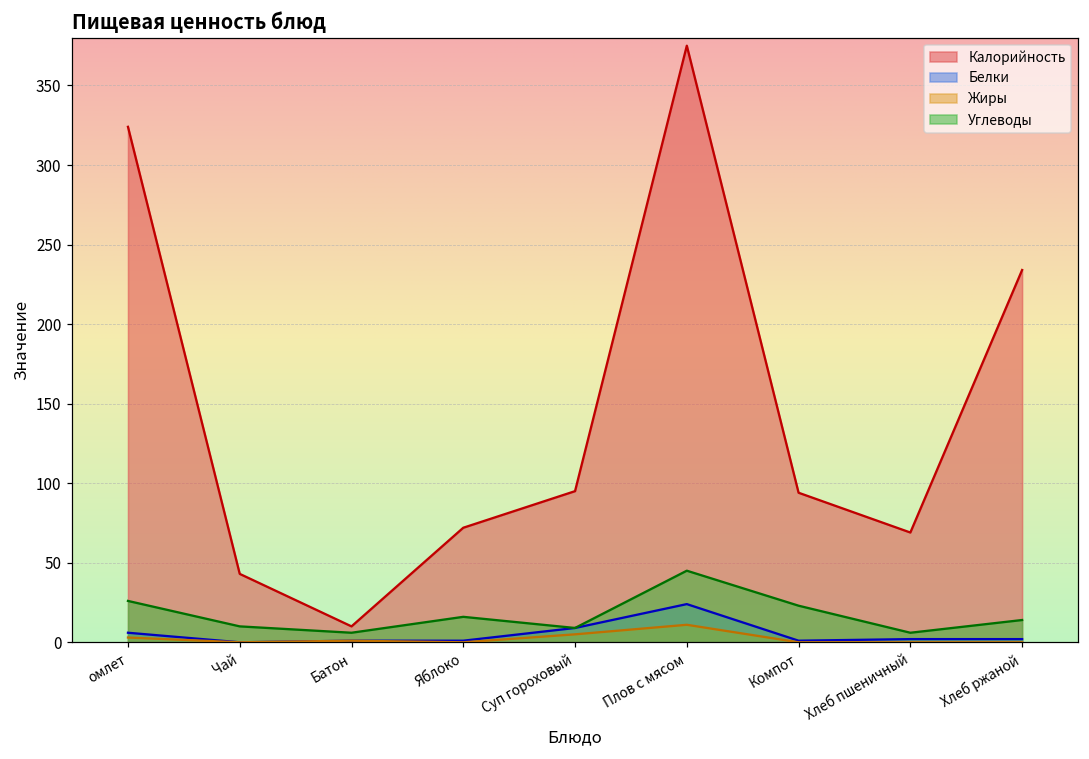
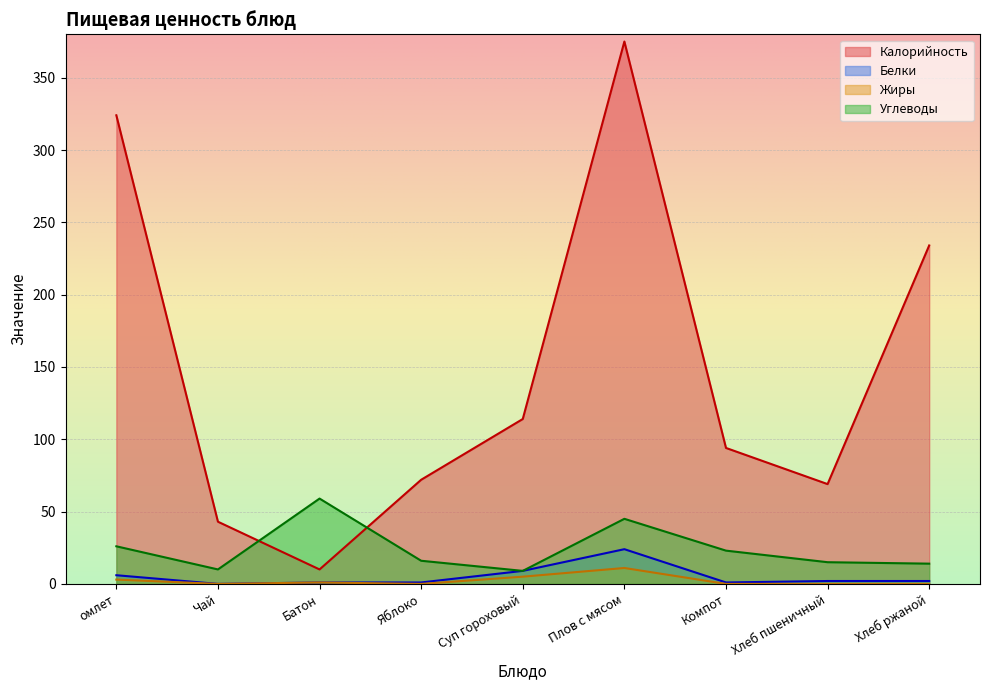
Углеводы, Батон: 6 -> 59
Калорийность, Суп гороховый: 95 -> 114
Углеводы, Хлеб пшеничный: 6 -> 15
